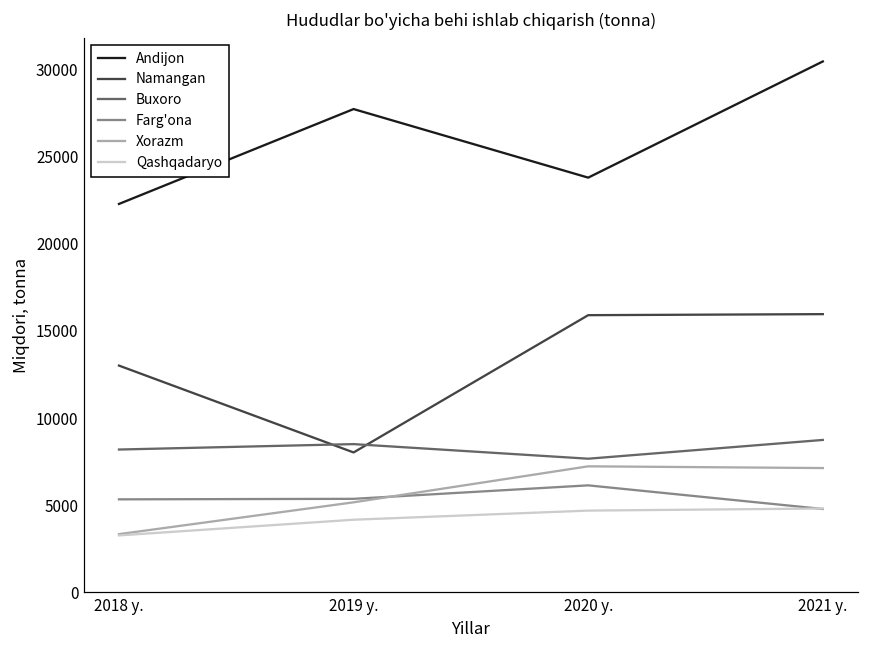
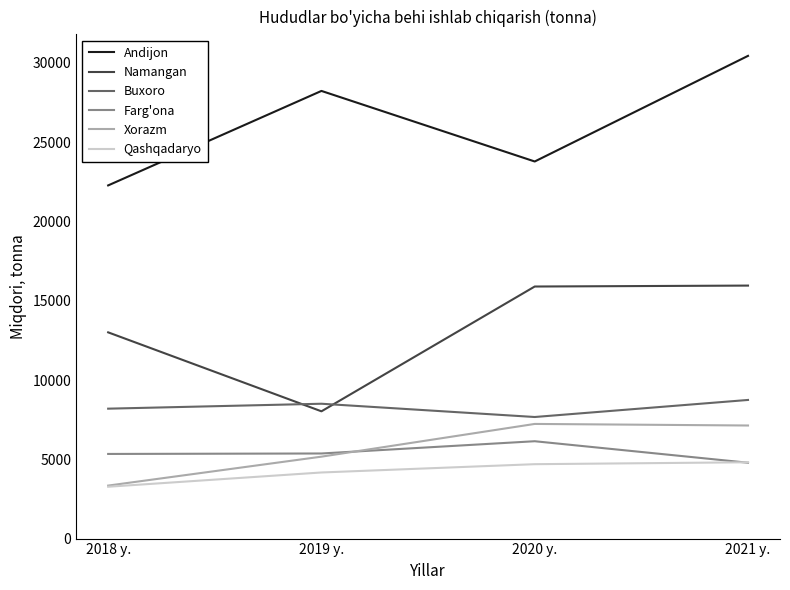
Andijon, 2019 y.: 27700 -> 28200
